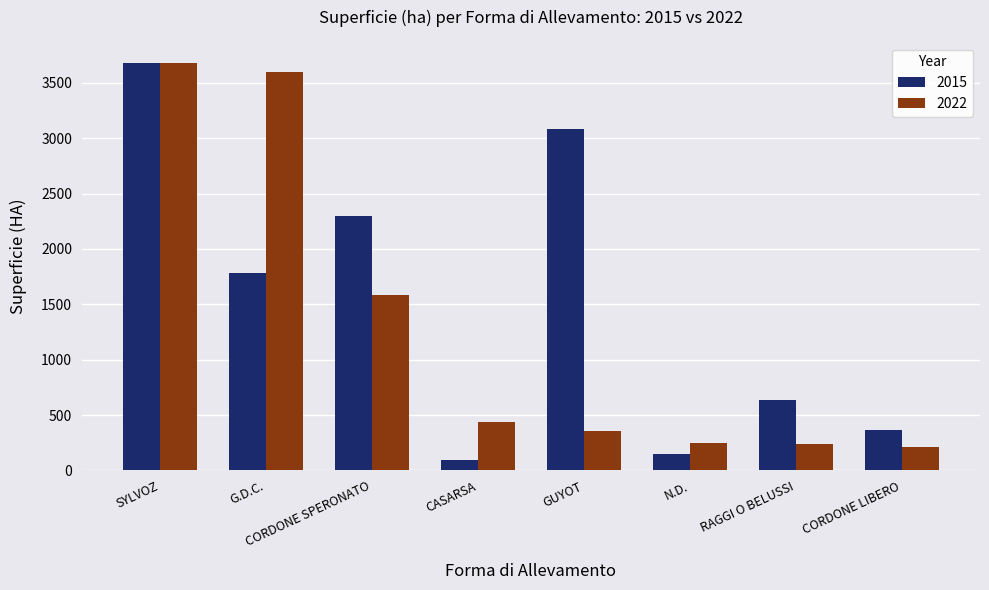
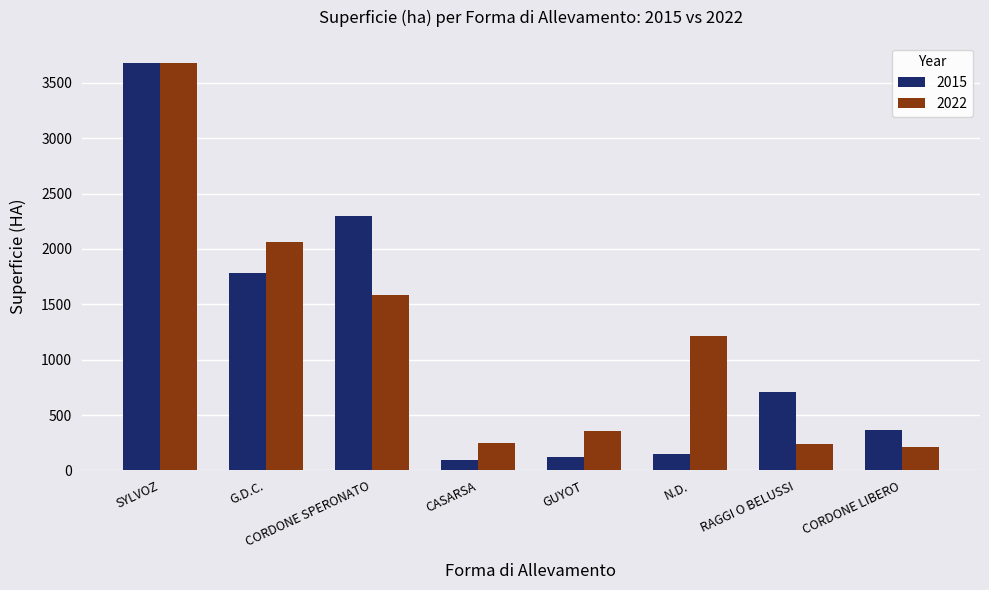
2022, G.D.C.: 3590 -> 2060
2022, CASARSA: 440 -> 250
2015, GUYOT: 3080 -> 120
2022, N.D.: 240 -> 1210
2015, RAGGI O BELUSSI: 640 -> 710
